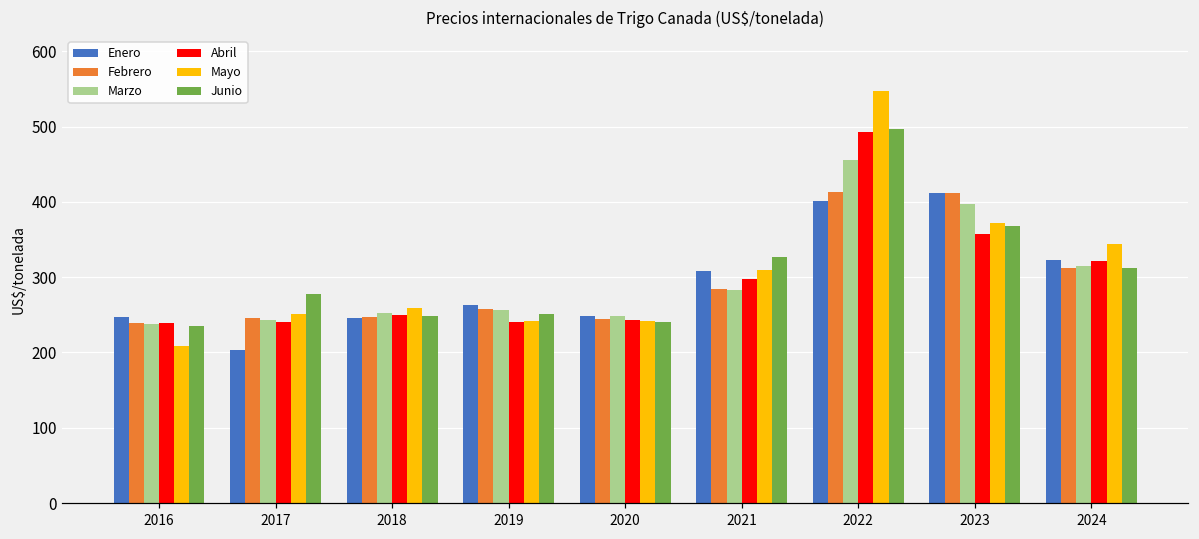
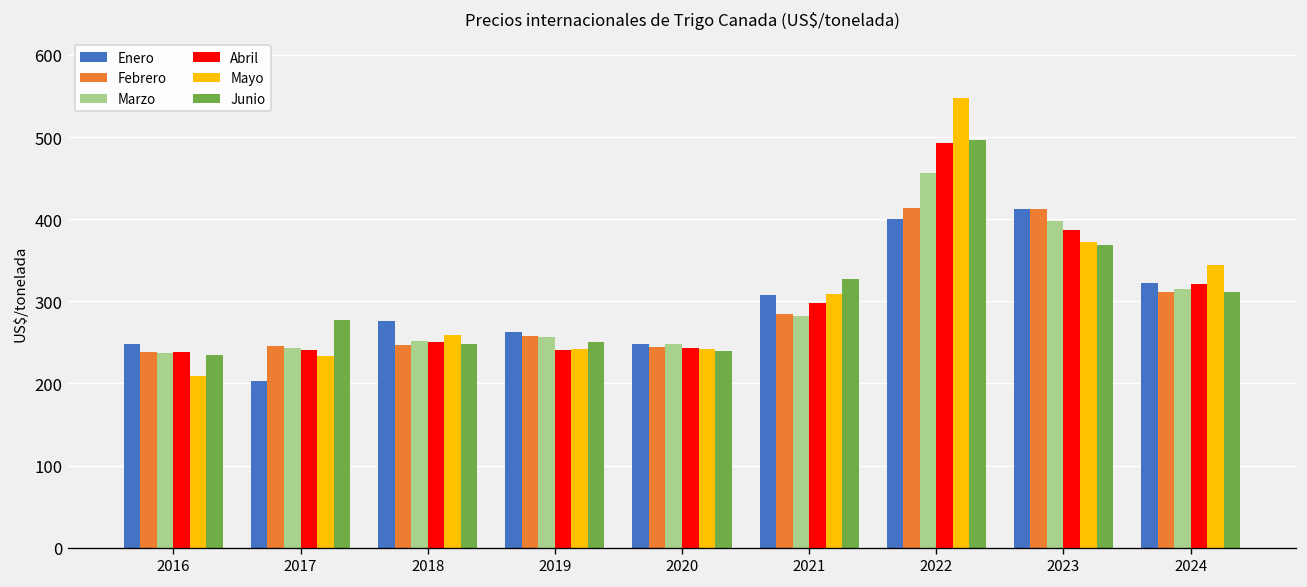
Mayo, 2017: 250 -> 230
Enero, 2018: 250 -> 280
Abril, 2023: 360 -> 390
